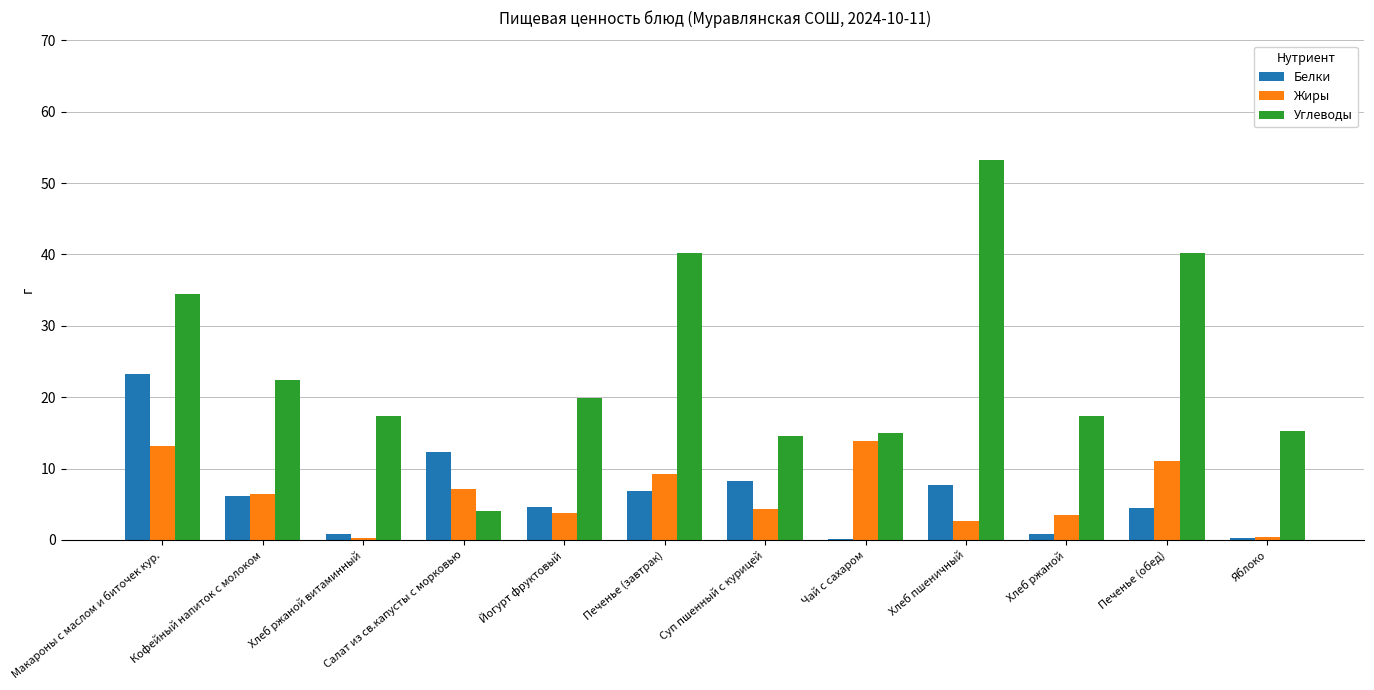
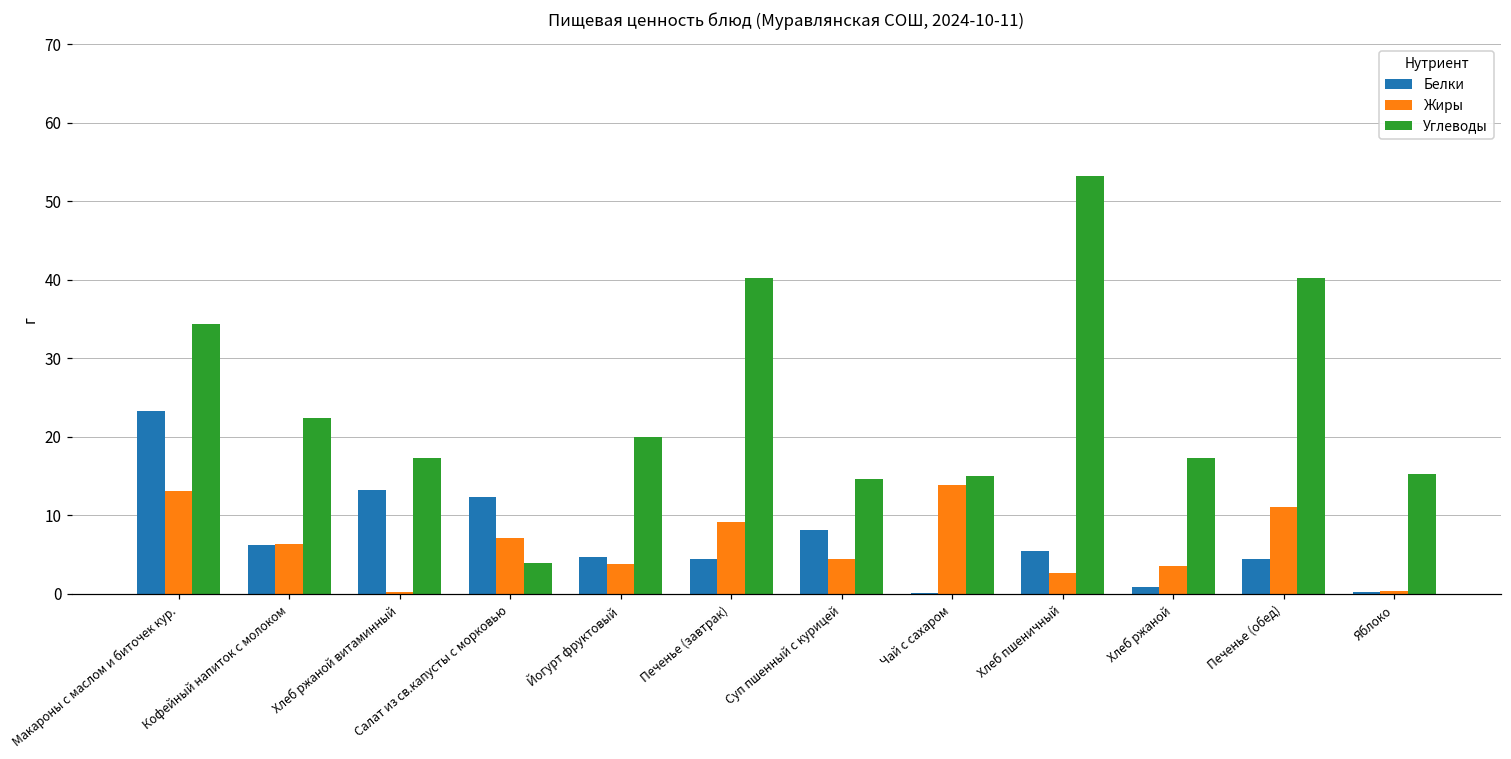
Белки, Хлеб ржаной витаминный: 1 -> 13
Белки, Печенье (завтрак): 7 -> 5
Белки, Хлеб пшеничный: 8 -> 6
